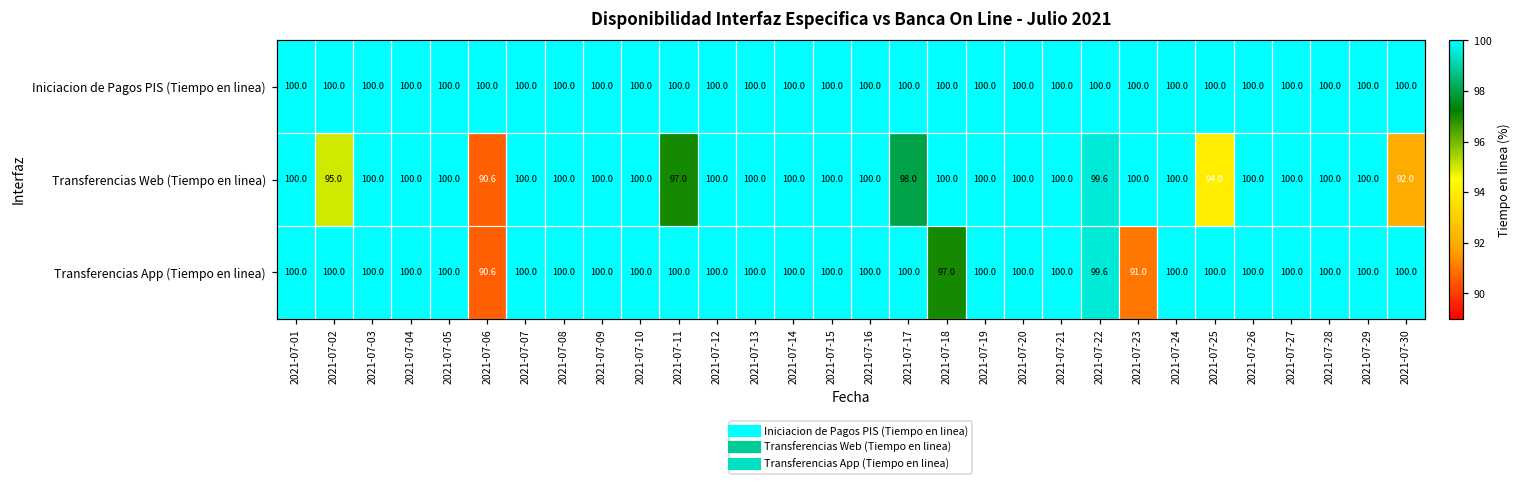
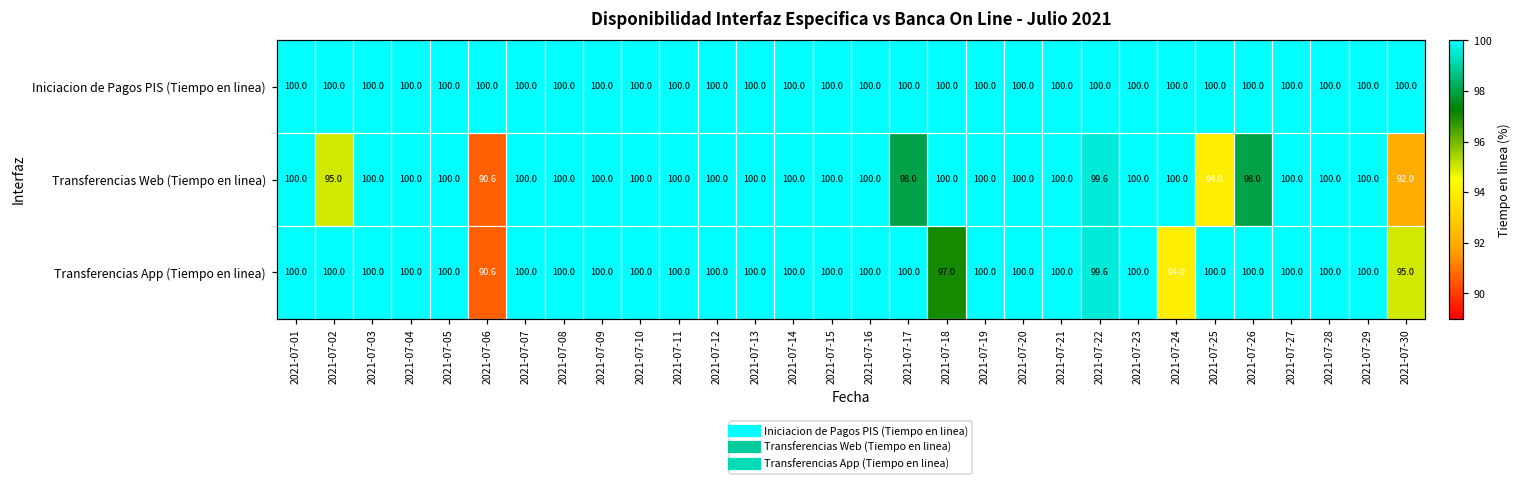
Transferencias Web (Tiempo en linea), 2021-07-11: 97.0 -> 100.0
Transferencias Web (Tiempo en linea), 2021-07-26: 100.0 -> 98.0
Transferencias App (Tiempo en linea), 2021-07-23: 91.0 -> 100.0
Transferencias App (Tiempo en linea), 2021-07-24: 100.0 -> 94.0
Transferencias App (Tiempo en linea), 2021-07-30: 100.0 -> 95.0
